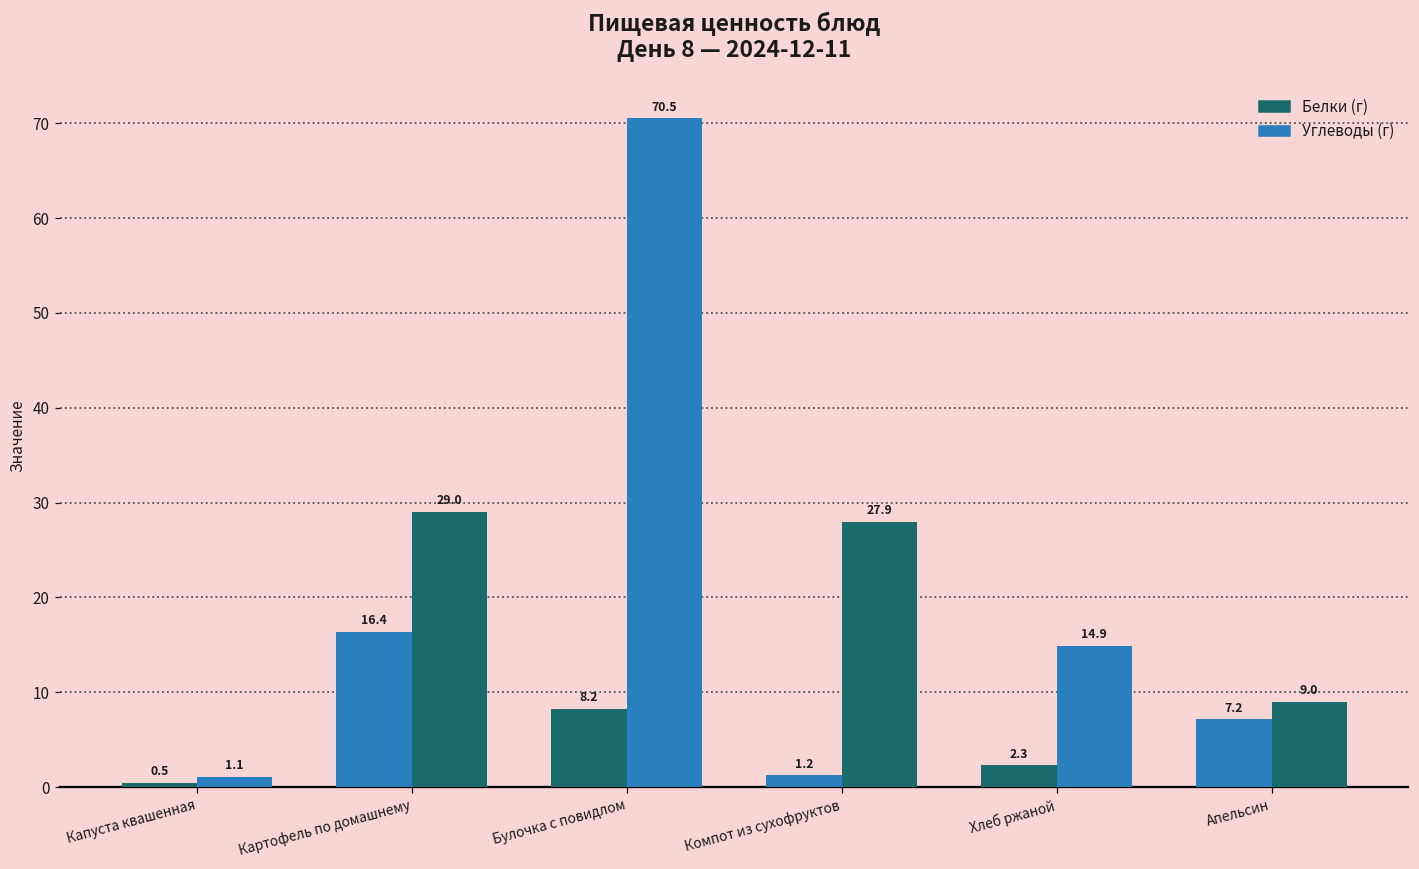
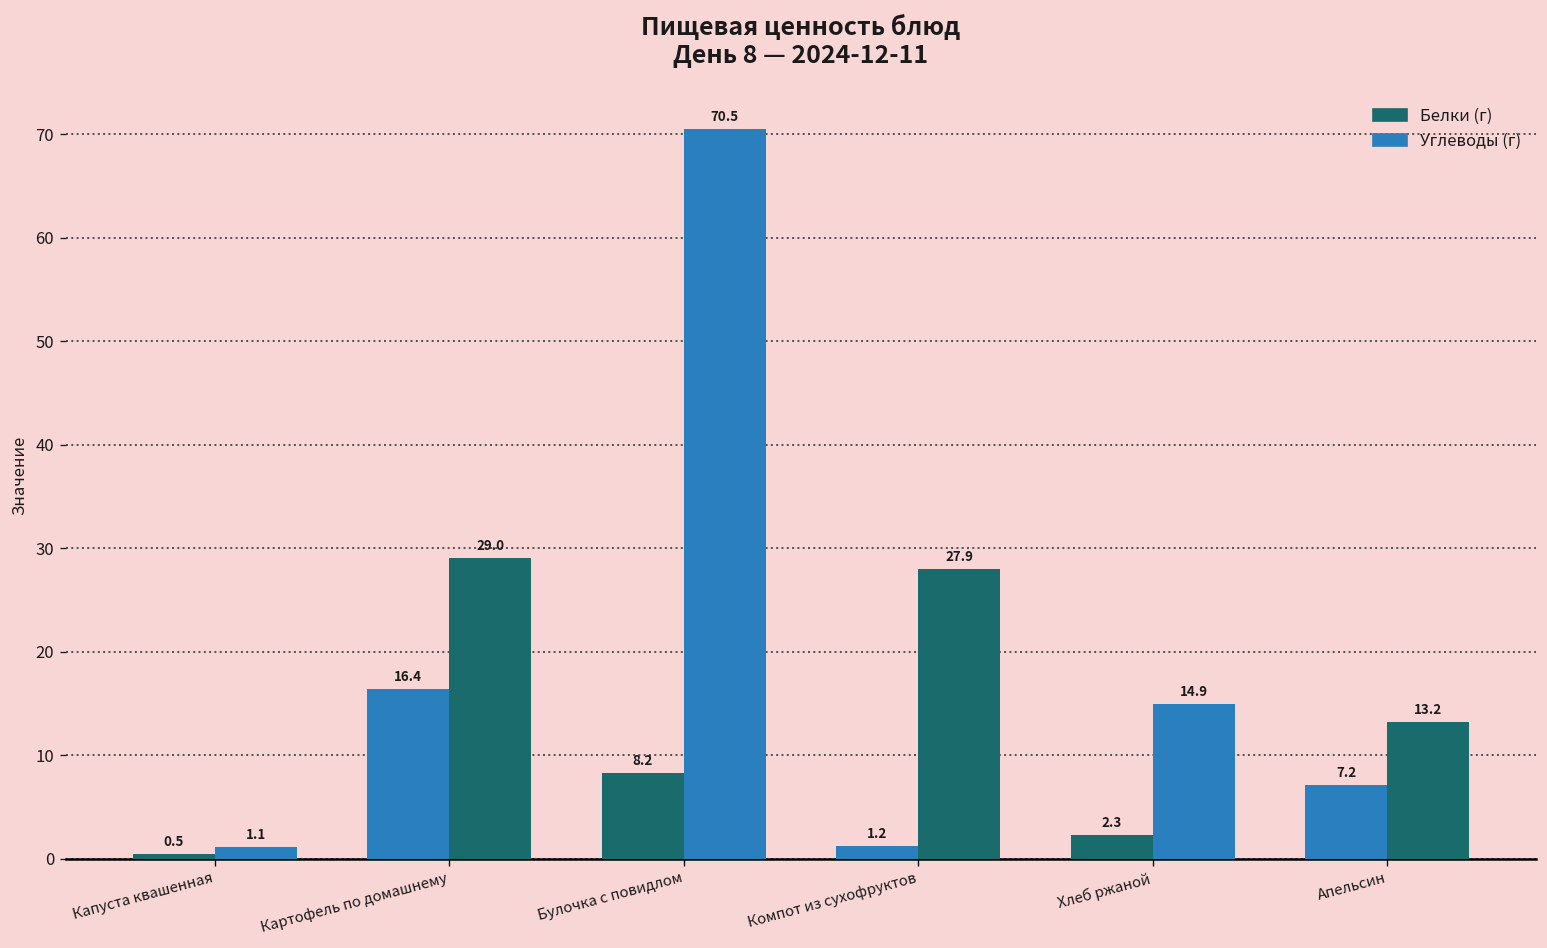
Углеводы (г), Апельсин: 9.0 -> 13.2
